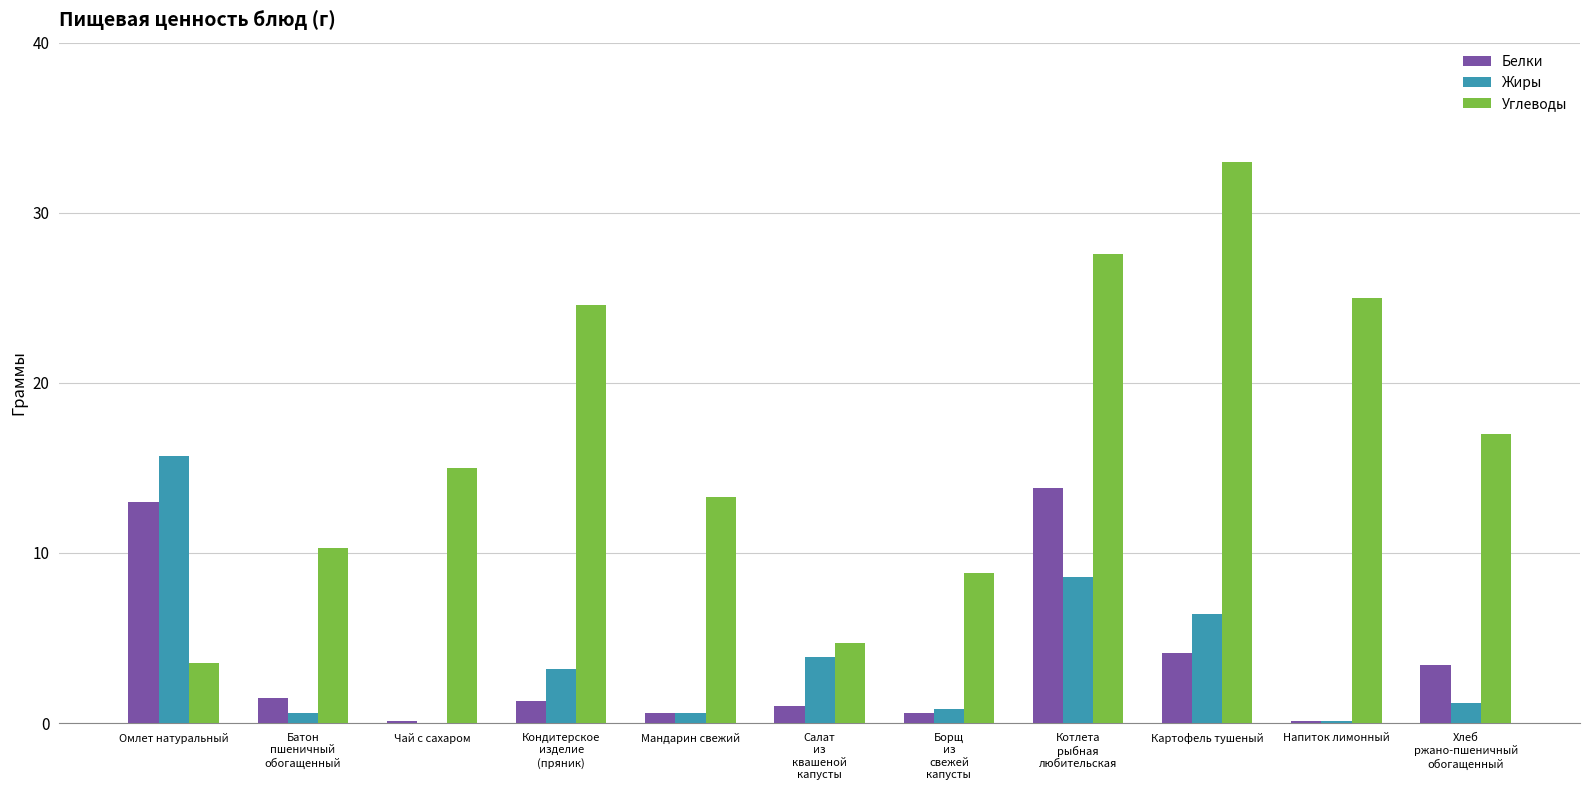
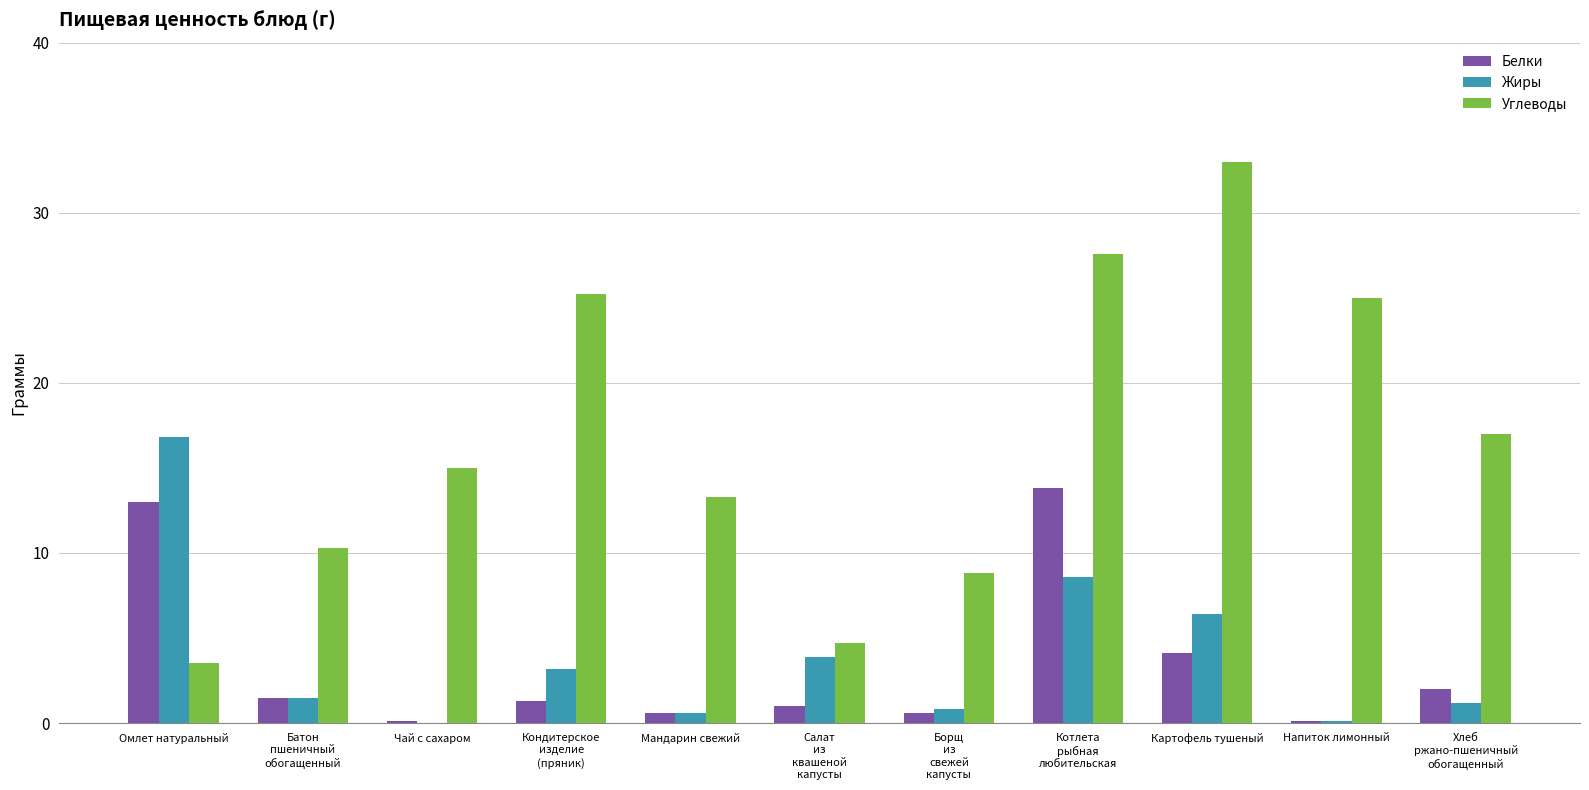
Жиры, Омлет натуральный: 15.7 -> 16.8
Жиры, Батон пшеничный обогащенный: 0.6 -> 1.5
Углеводы, Кондитерское изделие (пряник): 24.6 -> 25.2
Белки, Хлеб ржано-пшеничный обогащенный: 3.4 -> 2.0
